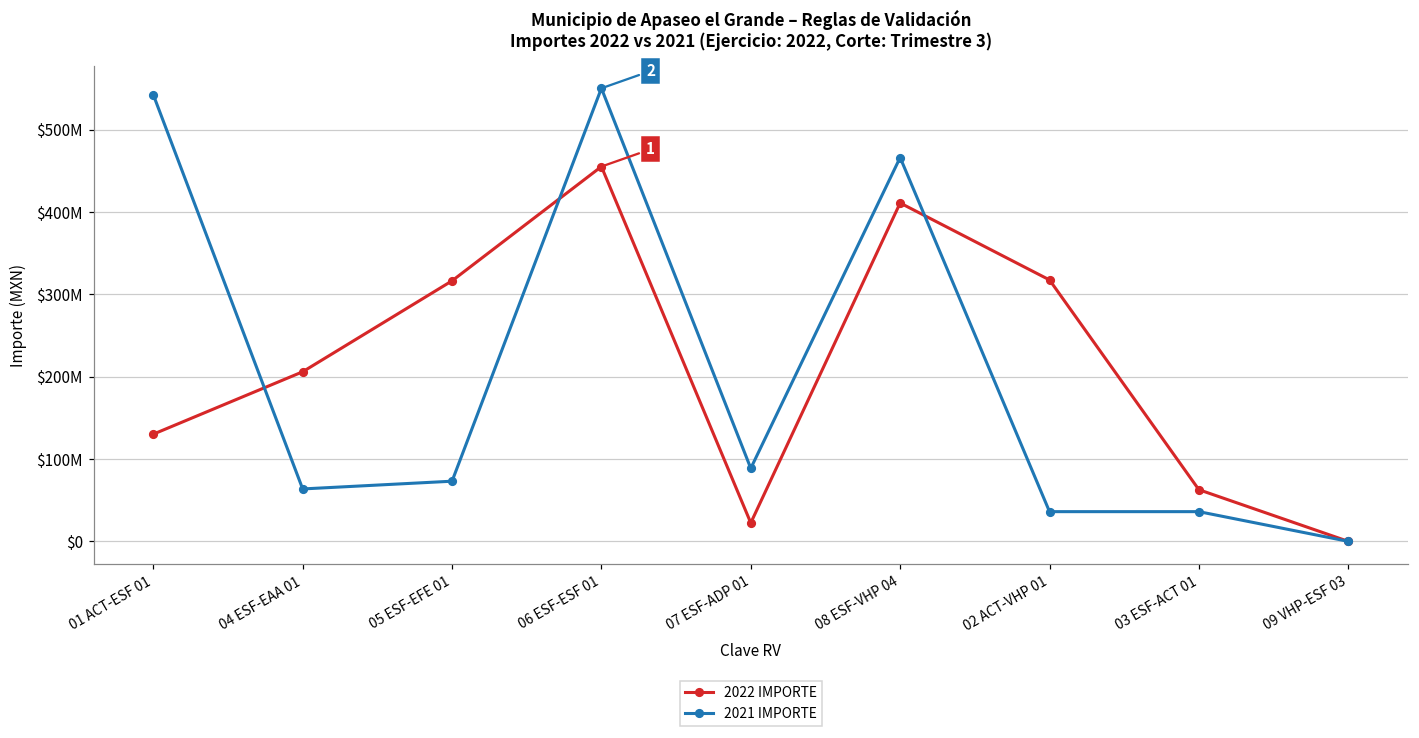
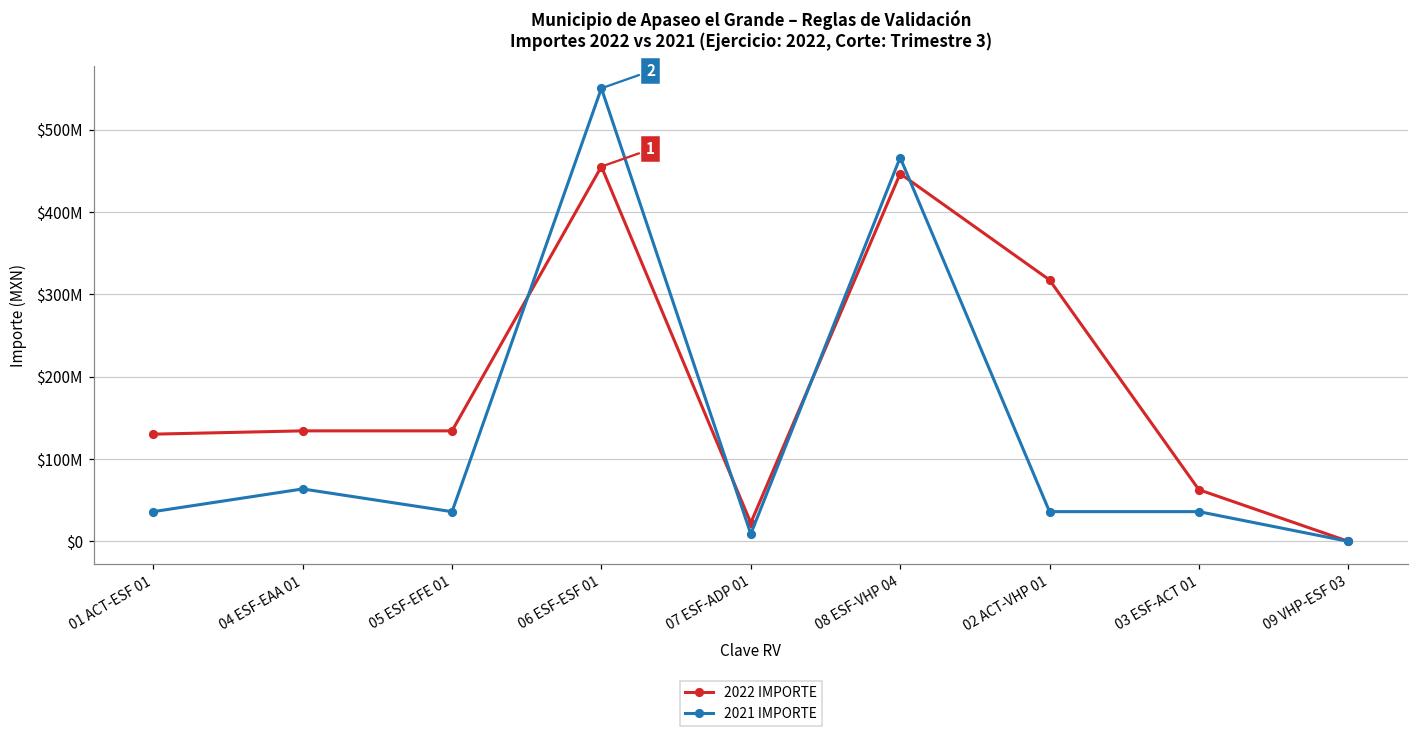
2021 IMPORTE, 01 ACT-ESF 01: $540000000 -> $40000000
2022 IMPORTE, 04 ESF-EAA 01: $210000000 -> $130000000
2022 IMPORTE, 05 ESF-EFE 01: $320000000 -> $130000000
2021 IMPORTE, 05 ESF-EFE 01: $70000000 -> $40000000
2021 IMPORTE, 07 ESF-ADP 01: $90000000 -> $10000000
2022 IMPORTE, 08 ESF-VHP 04: $410000000 -> $450000000
